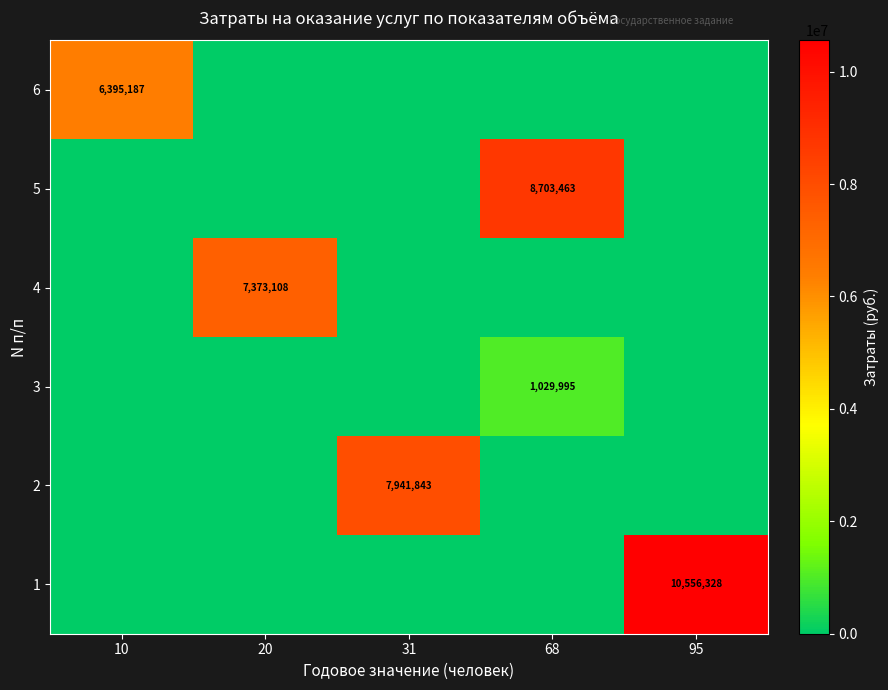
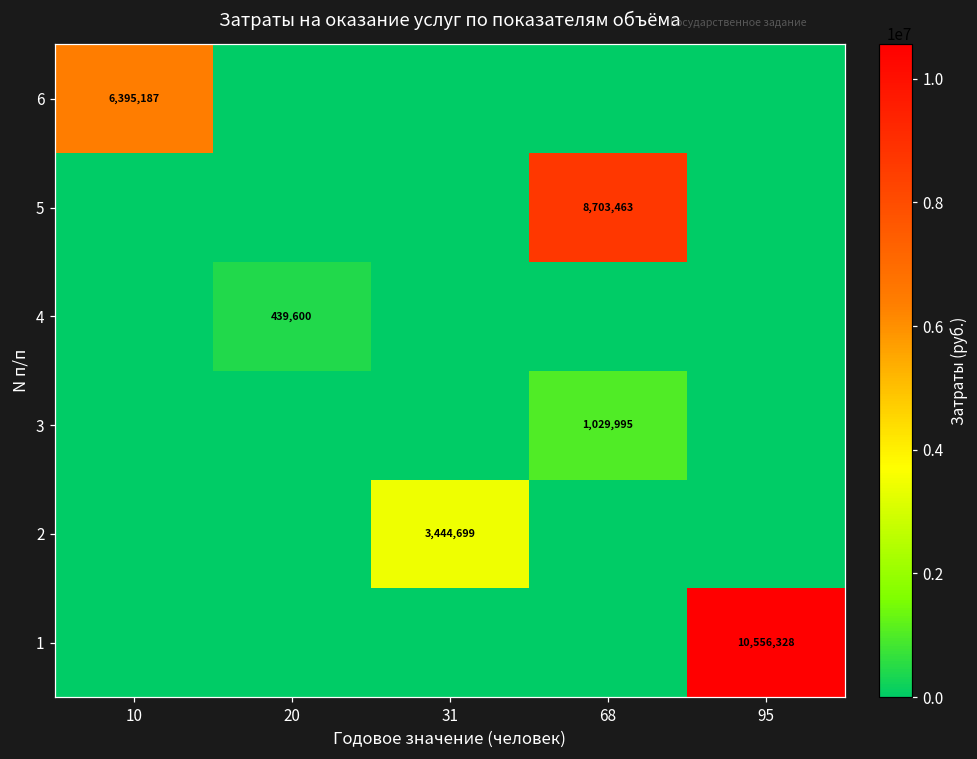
4, 20: 7,373,108 -> 439,600
2, 31: 7,941,843 -> 3,444,699
